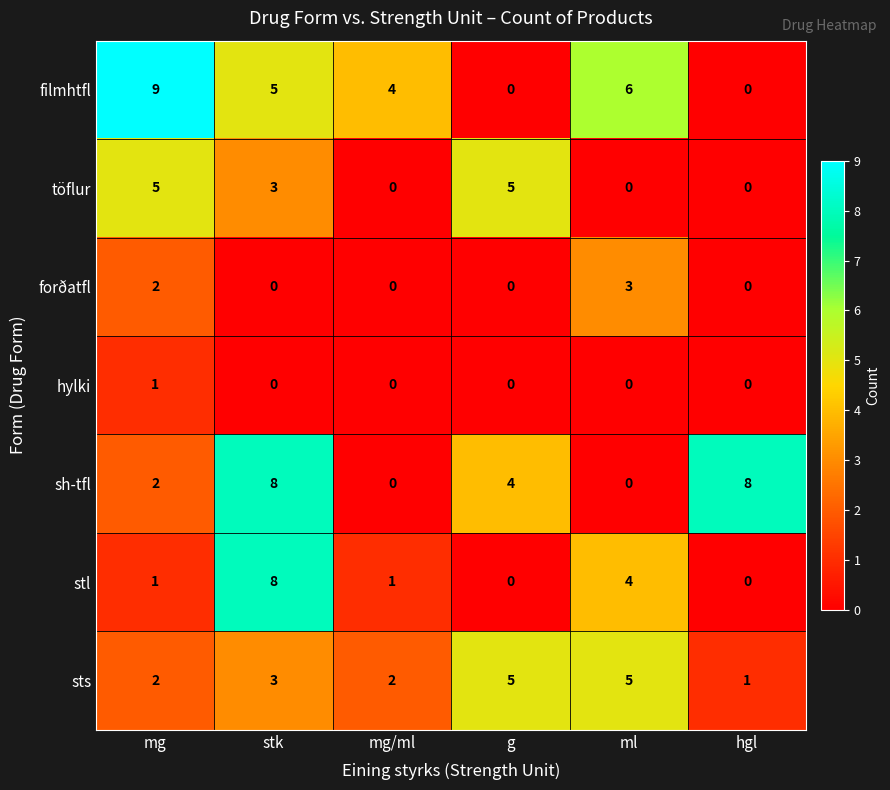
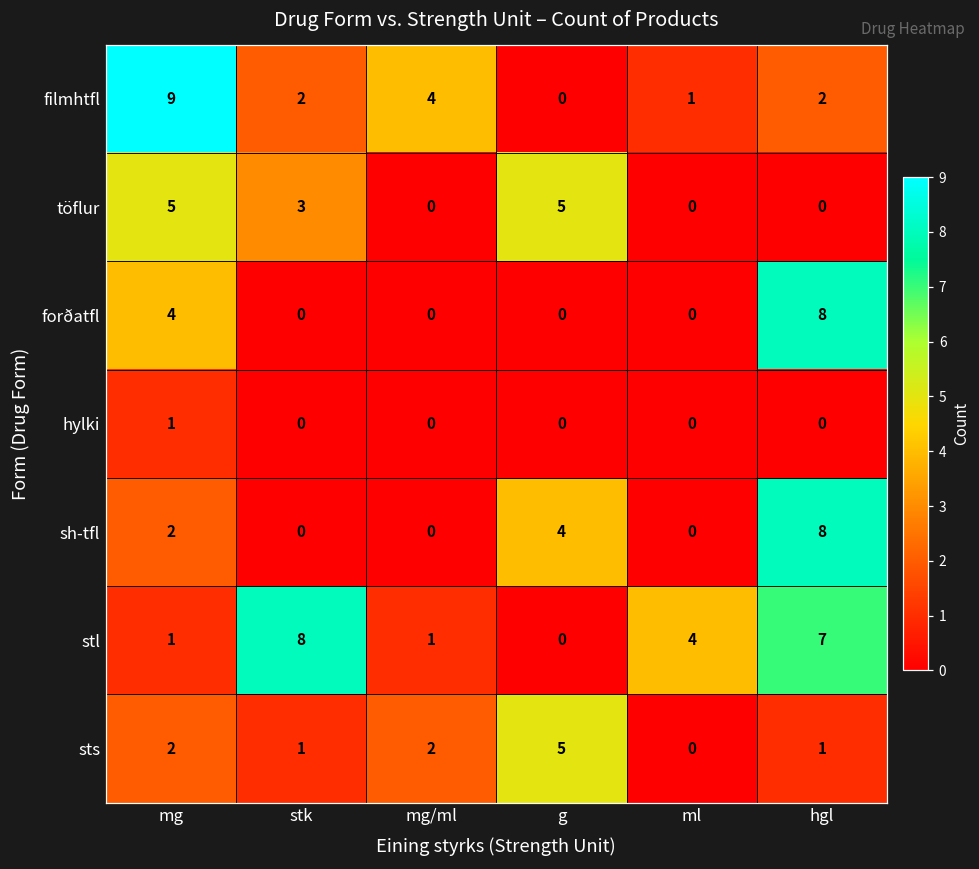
filmhtfl, stk: 5 -> 2
filmhtfl, ml: 6 -> 1
filmhtfl, hgl: 0 -> 2
forðatfl, mg: 2 -> 4
forðatfl, ml: 3 -> 0
forðatfl, hgl: 0 -> 8
sh-tfl, stk: 8 -> 0
stl, hgl: 0 -> 7
sts, stk: 3 -> 1
sts, ml: 5 -> 0
